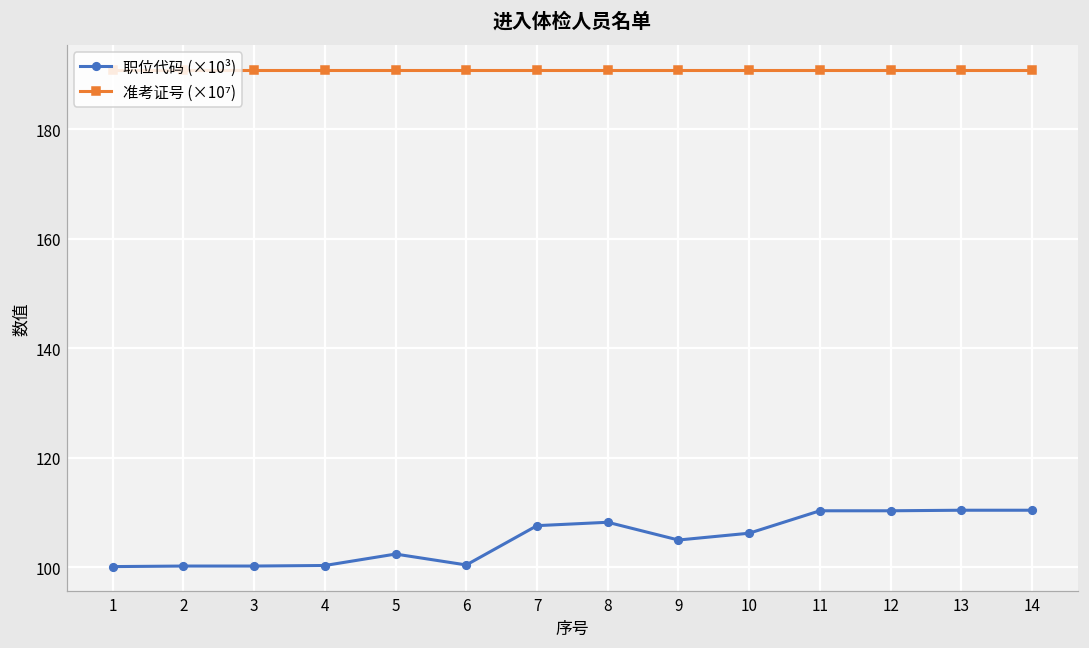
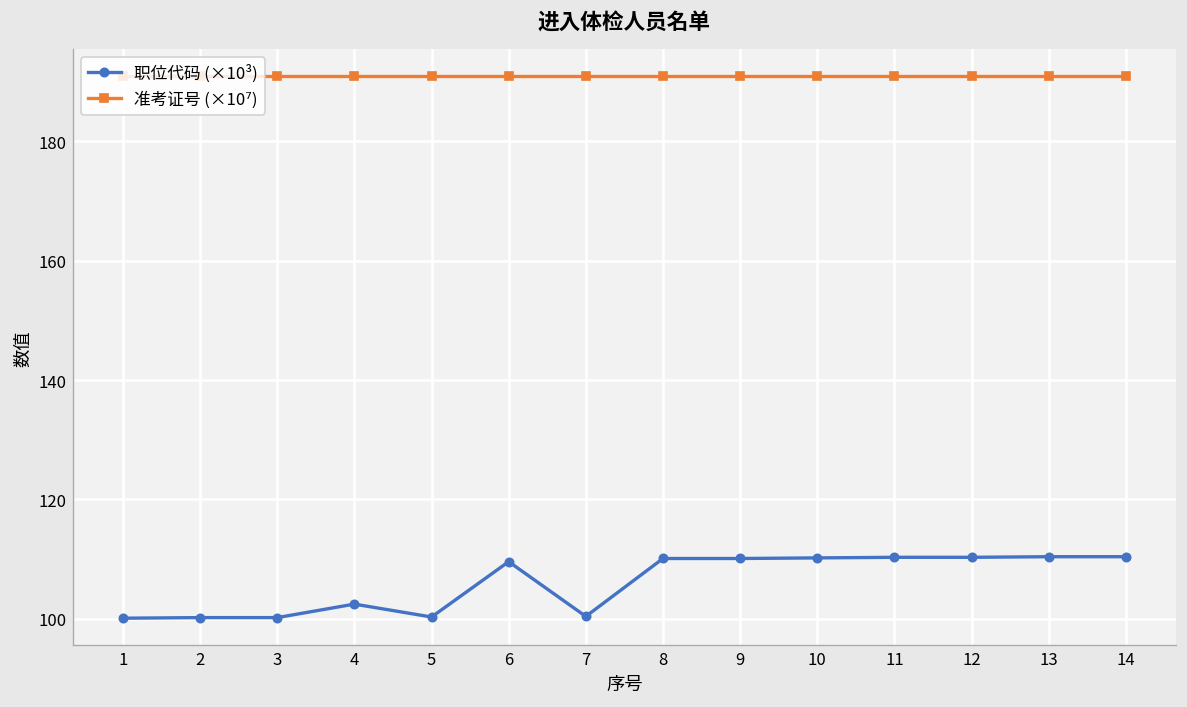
职位代码 (×10³), 4: 100 -> 102
职位代码 (×10³), 5: 102 -> 100
职位代码 (×10³), 6: 100 -> 110
职位代码 (×10³), 7: 108 -> 100
职位代码 (×10³), 8: 108 -> 110
职位代码 (×10³), 9: 105 -> 110
职位代码 (×10³), 10: 106 -> 110
